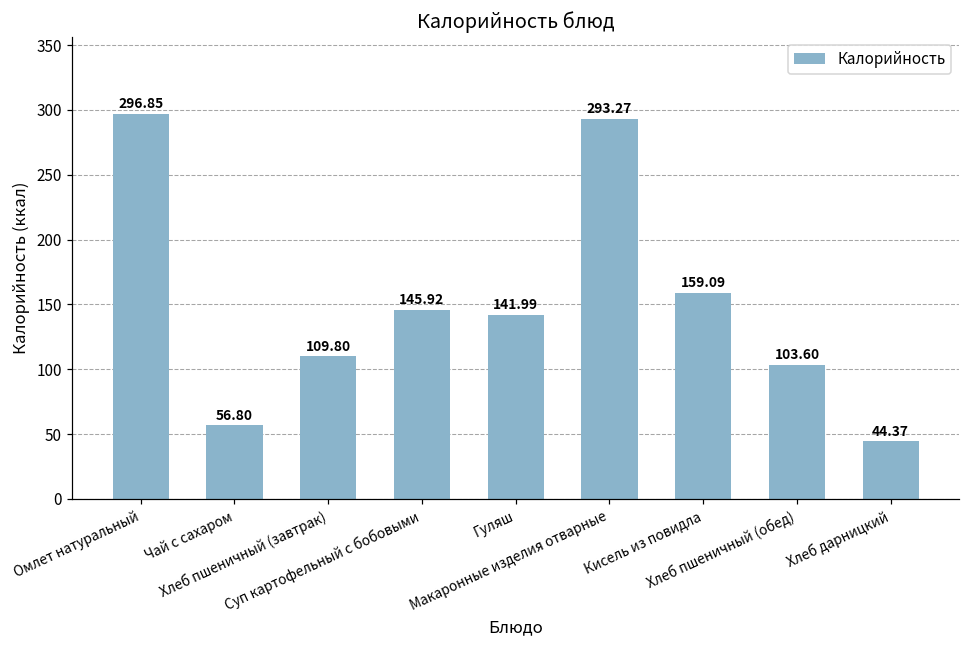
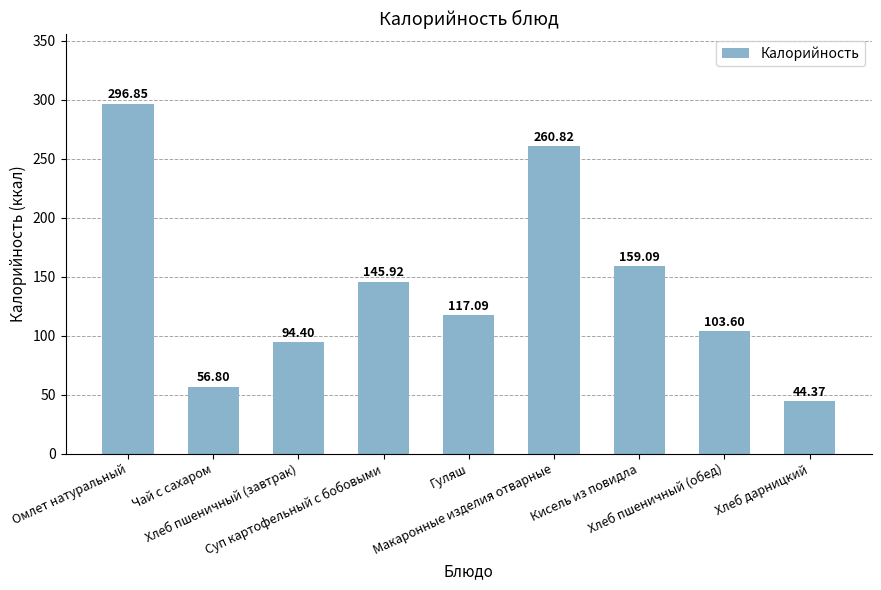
Хлеб пшеничный (завтрак): 109.80 -> 94.40
Гуляш: 141.99 -> 117.09
Макаронные изделия отварные: 293.27 -> 260.82
